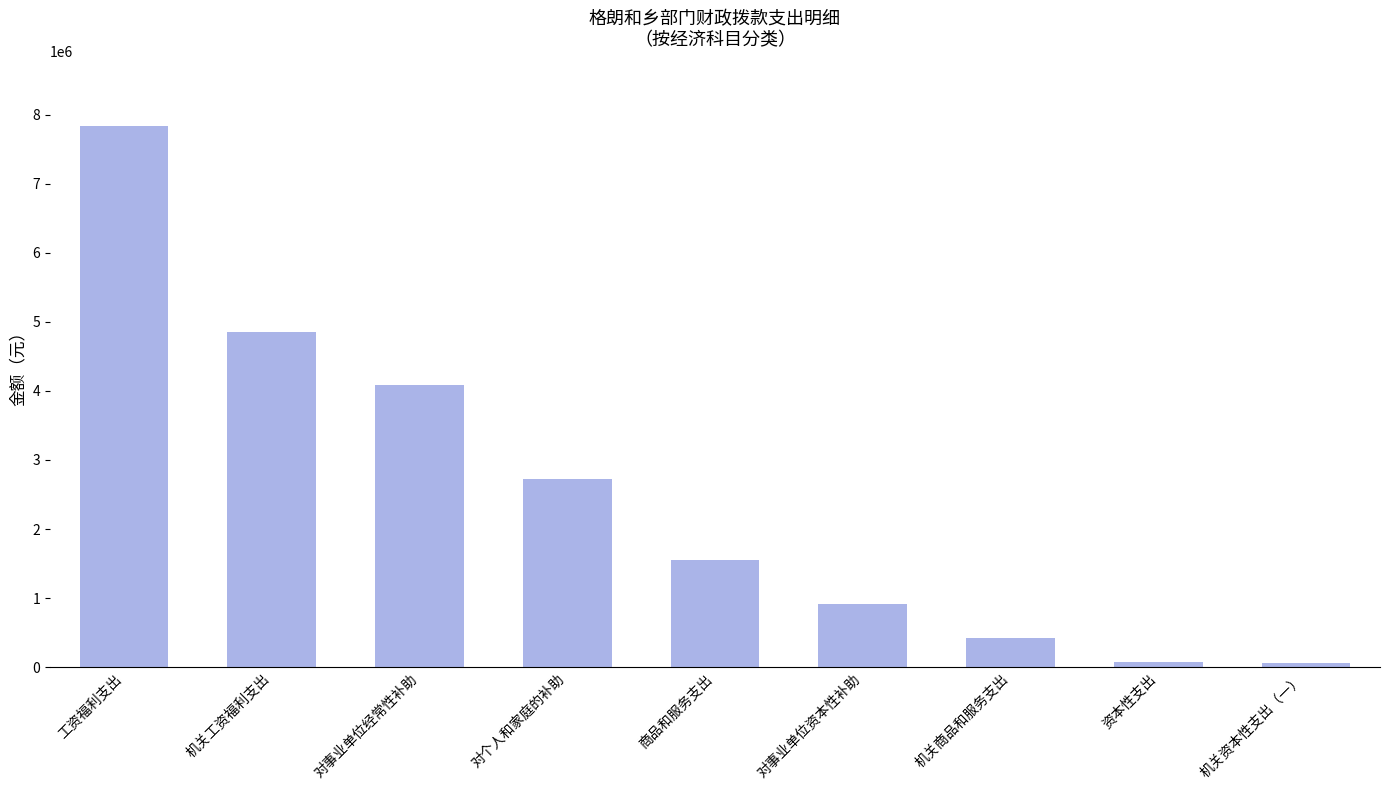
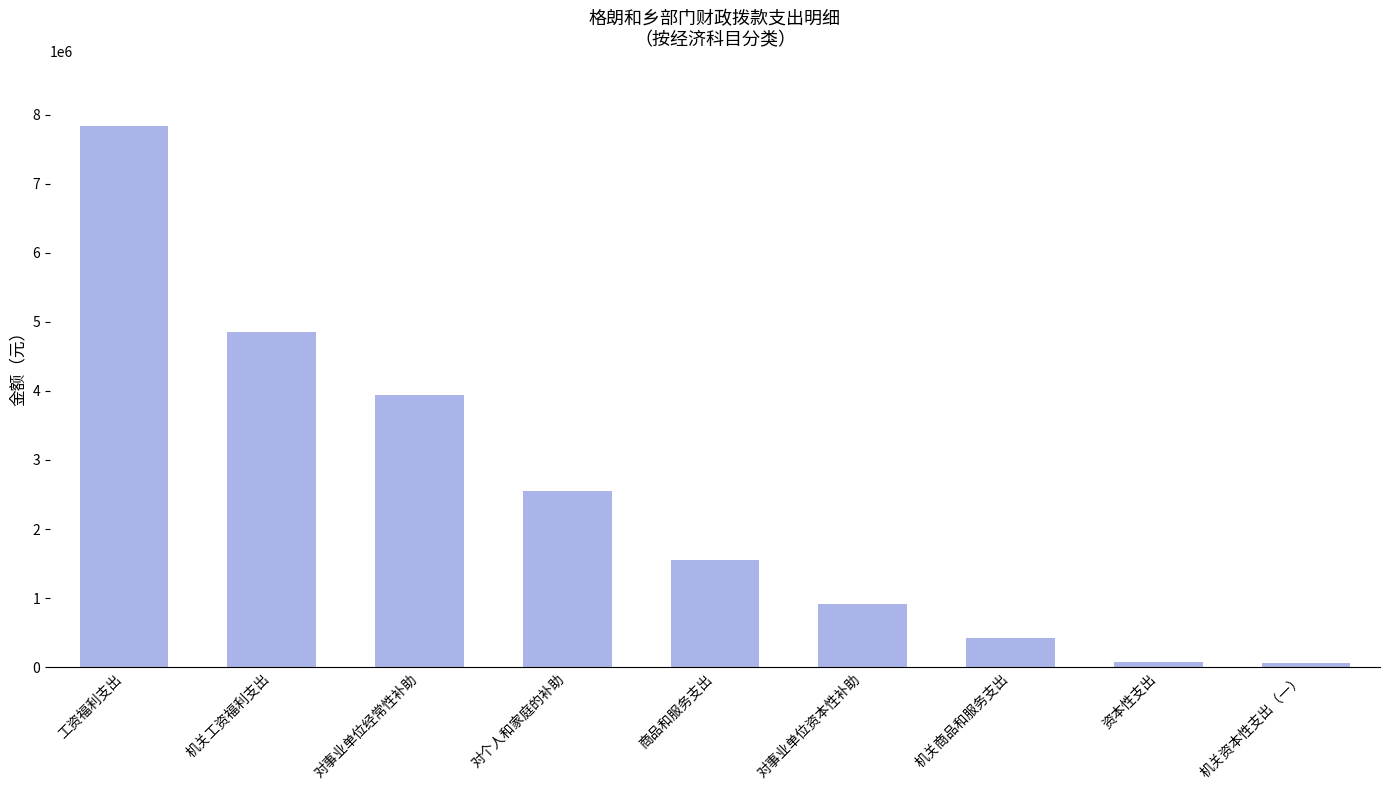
对事业单位经常性补助: 4100000 -> 3900000
对个人和家庭的补助: 2700000 -> 2500000
